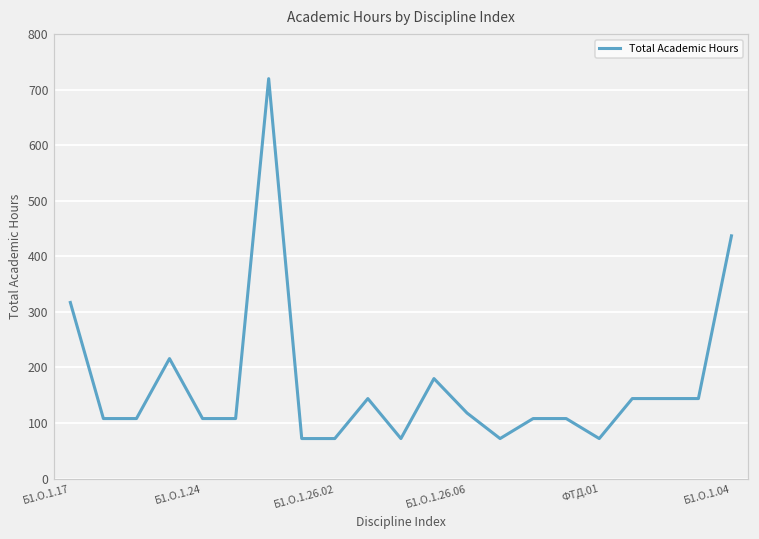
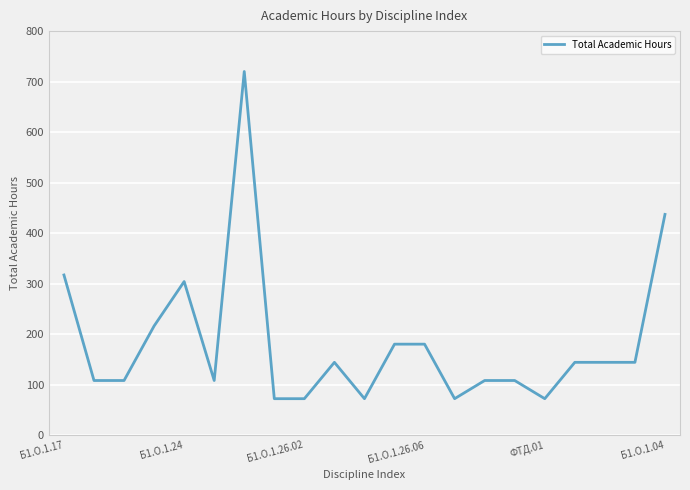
Б1.О.1.24: 110 -> 300
Б1.О.1.26.06: 120 -> 180
